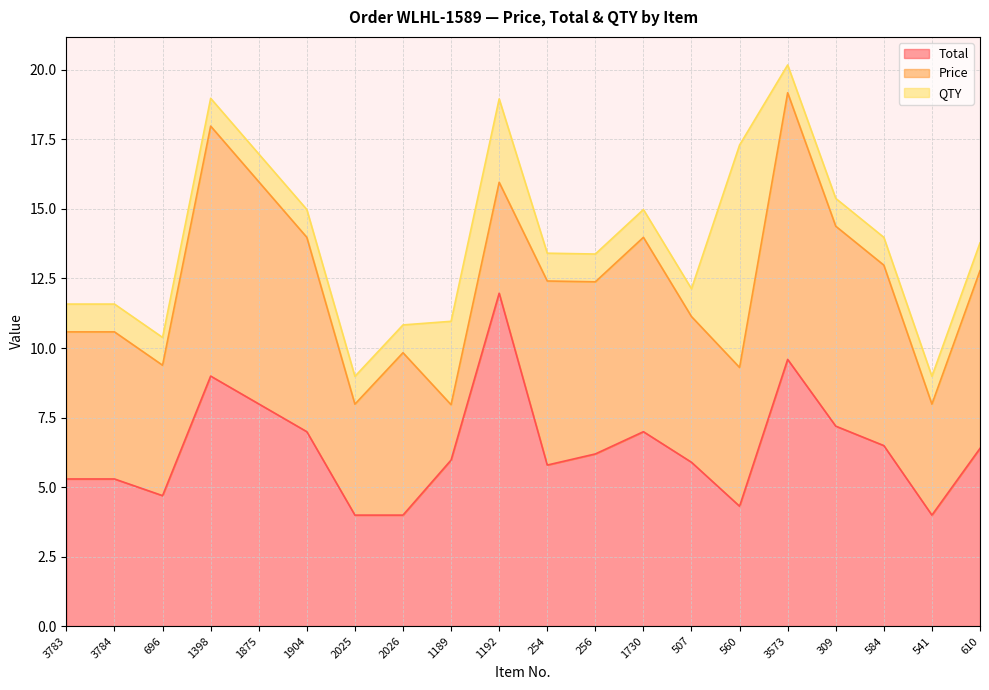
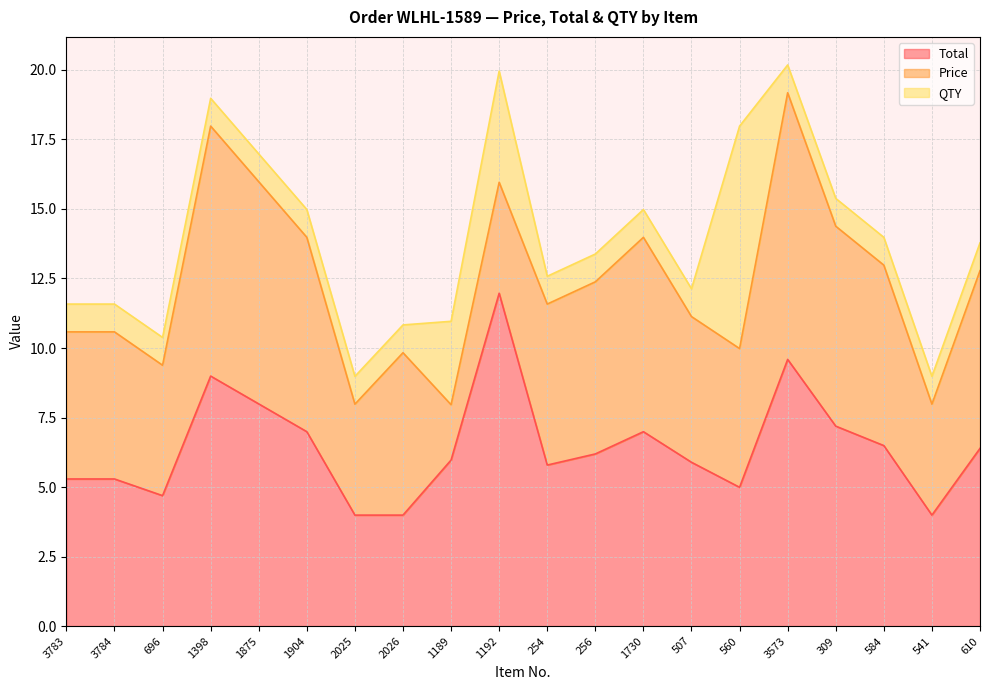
QTY, 1192: 3 -> 4
Price, 254: 6.6 -> 5.8
Total, 560: 4.3 -> 5.0
